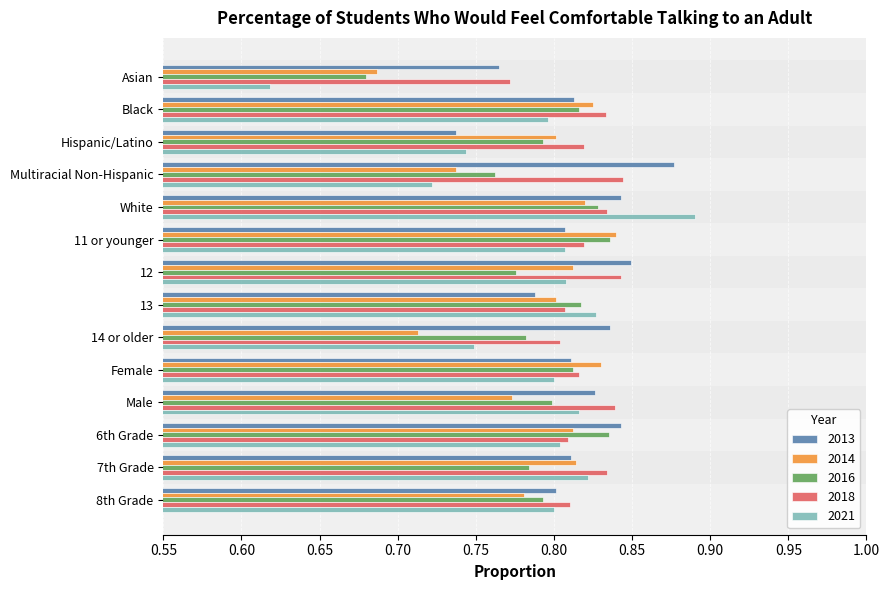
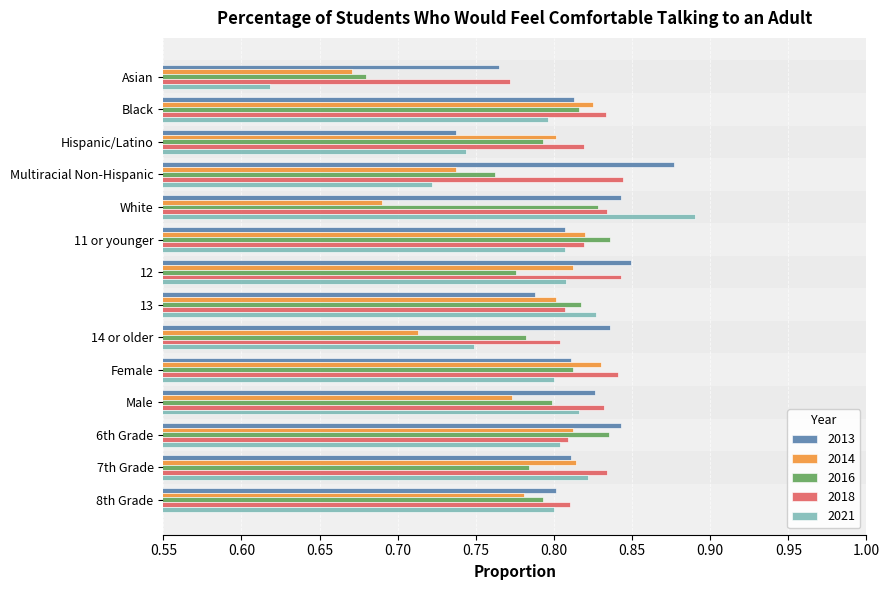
2014, Asian: 0.687 -> 0.671
2014, White: 0.82 -> 0.69
2014, 11 or younger: 0.84 -> 0.82
2018, Female: 0.816 -> 0.841
2018, Male: 0.839 -> 0.832
